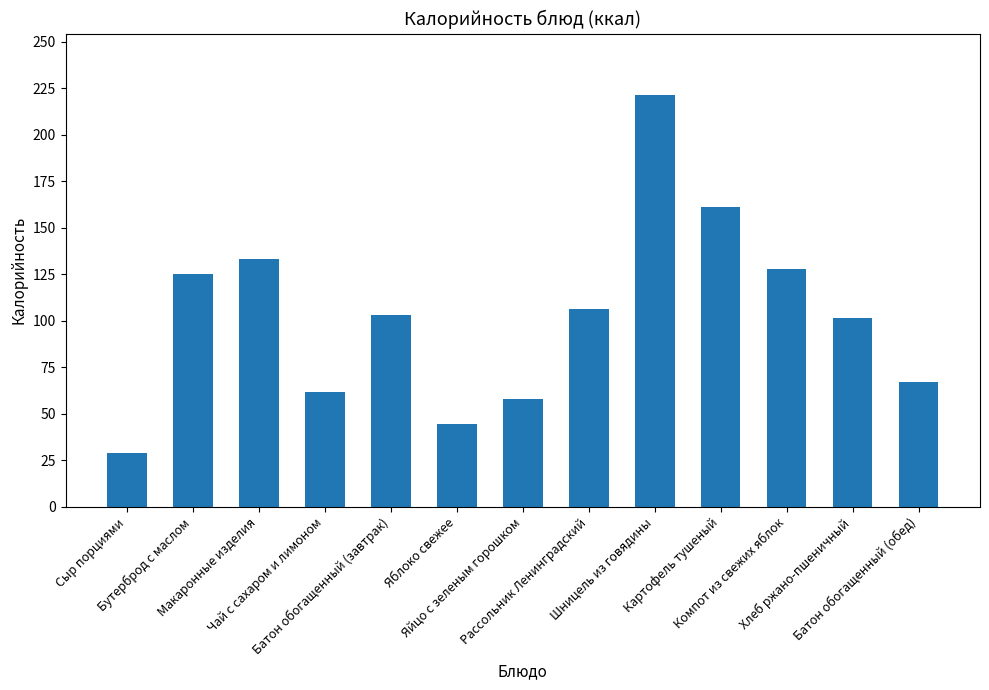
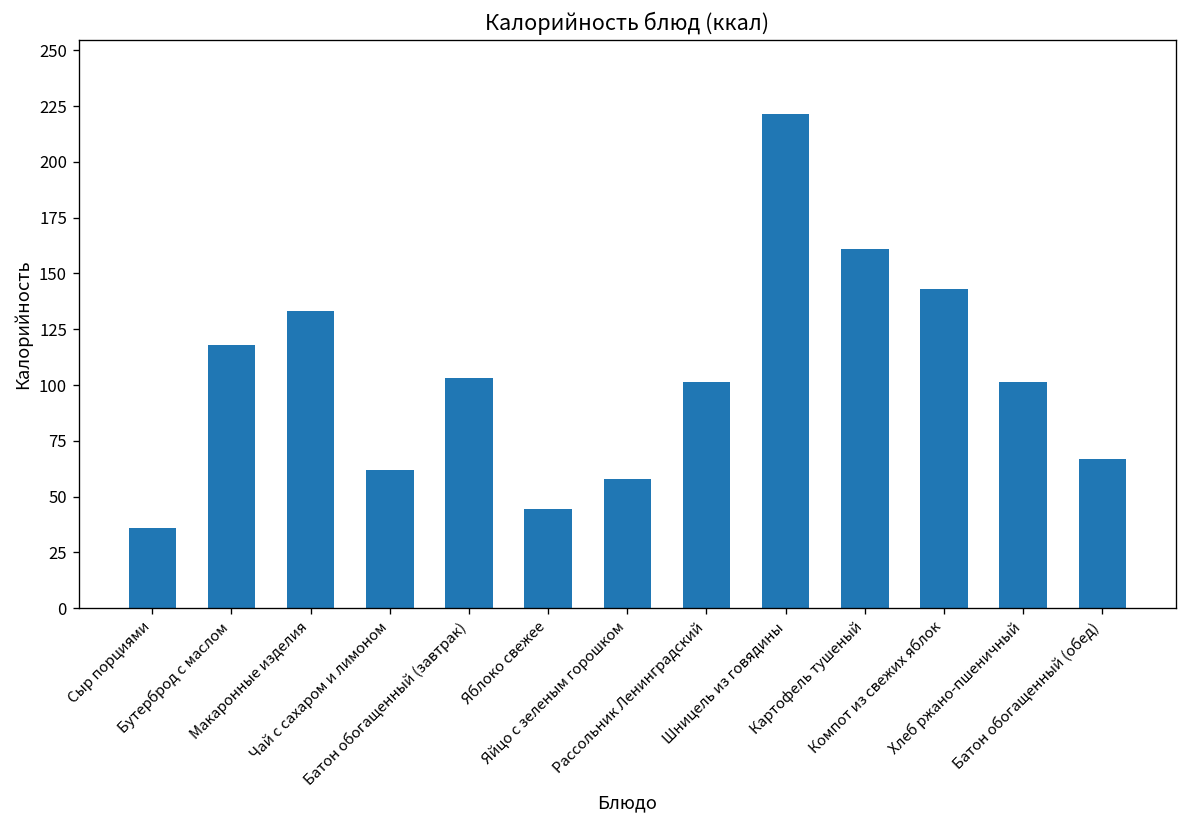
Сыр порциями: 29 -> 36
Бутерброд с маслом: 125 -> 118
Рассольник Ленинградский: 106 -> 101
Компот из свежих яблок: 128 -> 143
